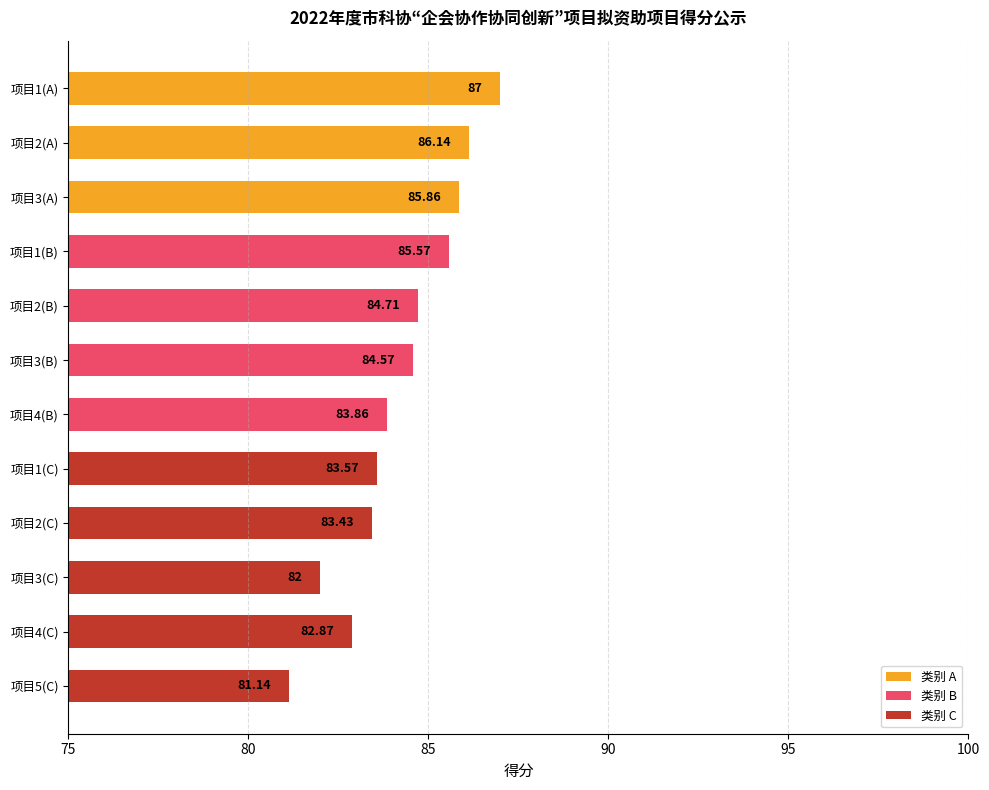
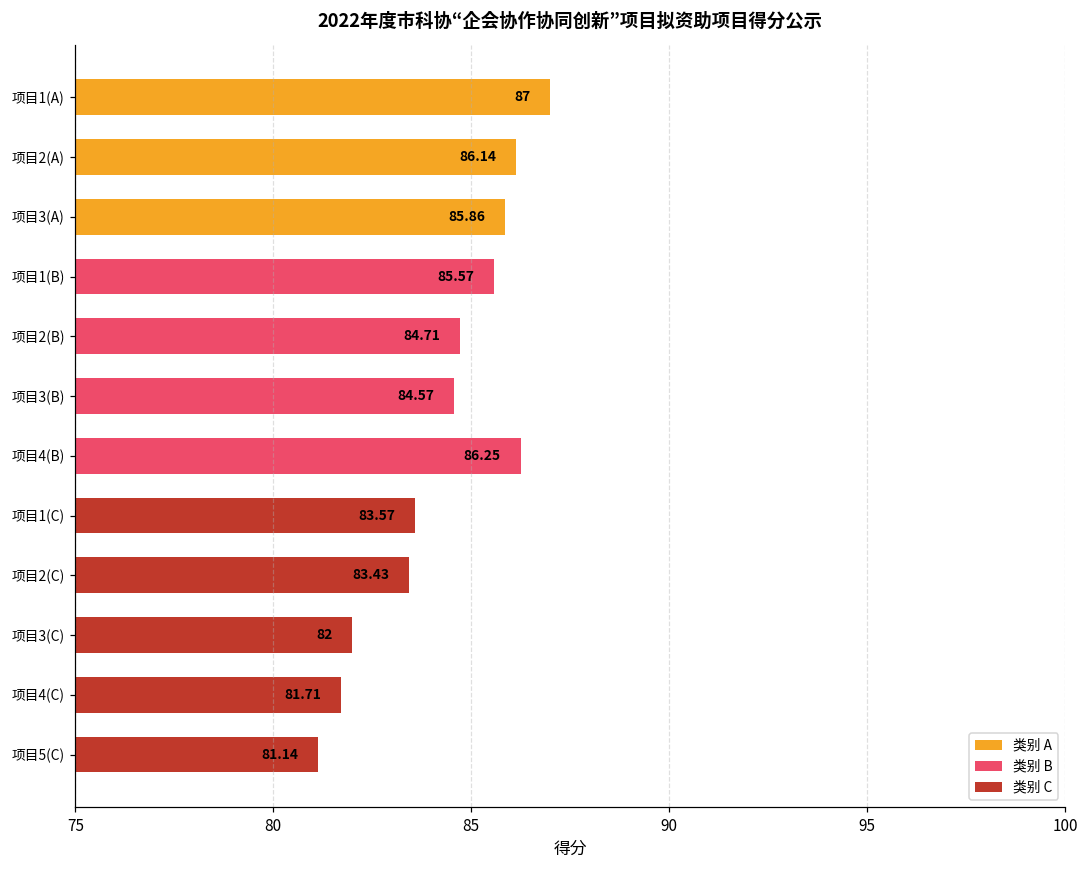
项目4(B): 83.86 -> 86.25
项目4(C): 82.87 -> 81.71
